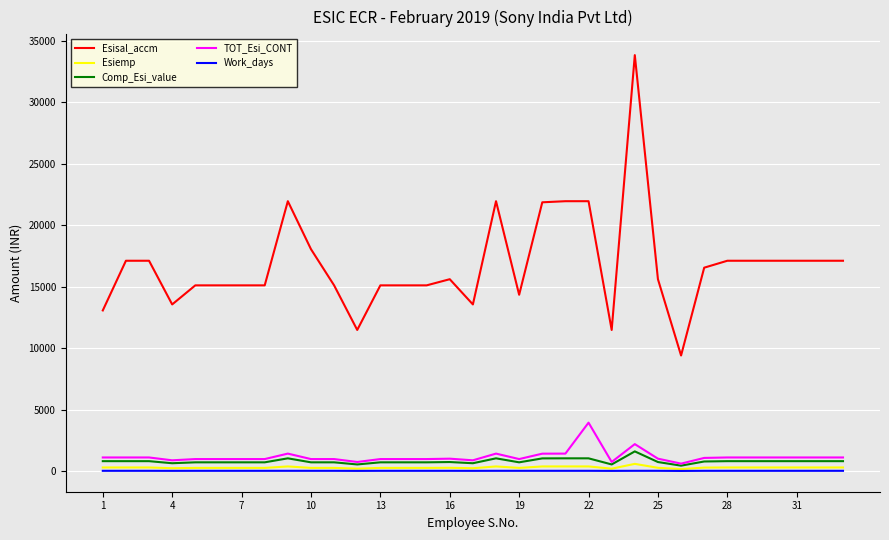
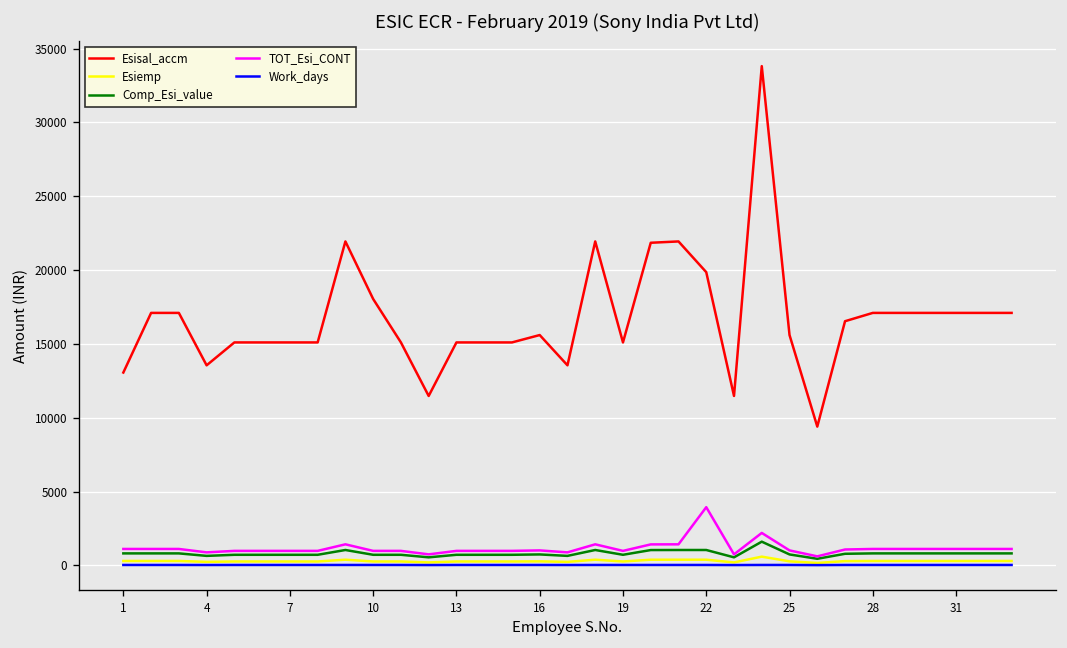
Esisal_accm, 19: 14300 -> 15100
Esisal_accm, 22: 21900 -> 19900
